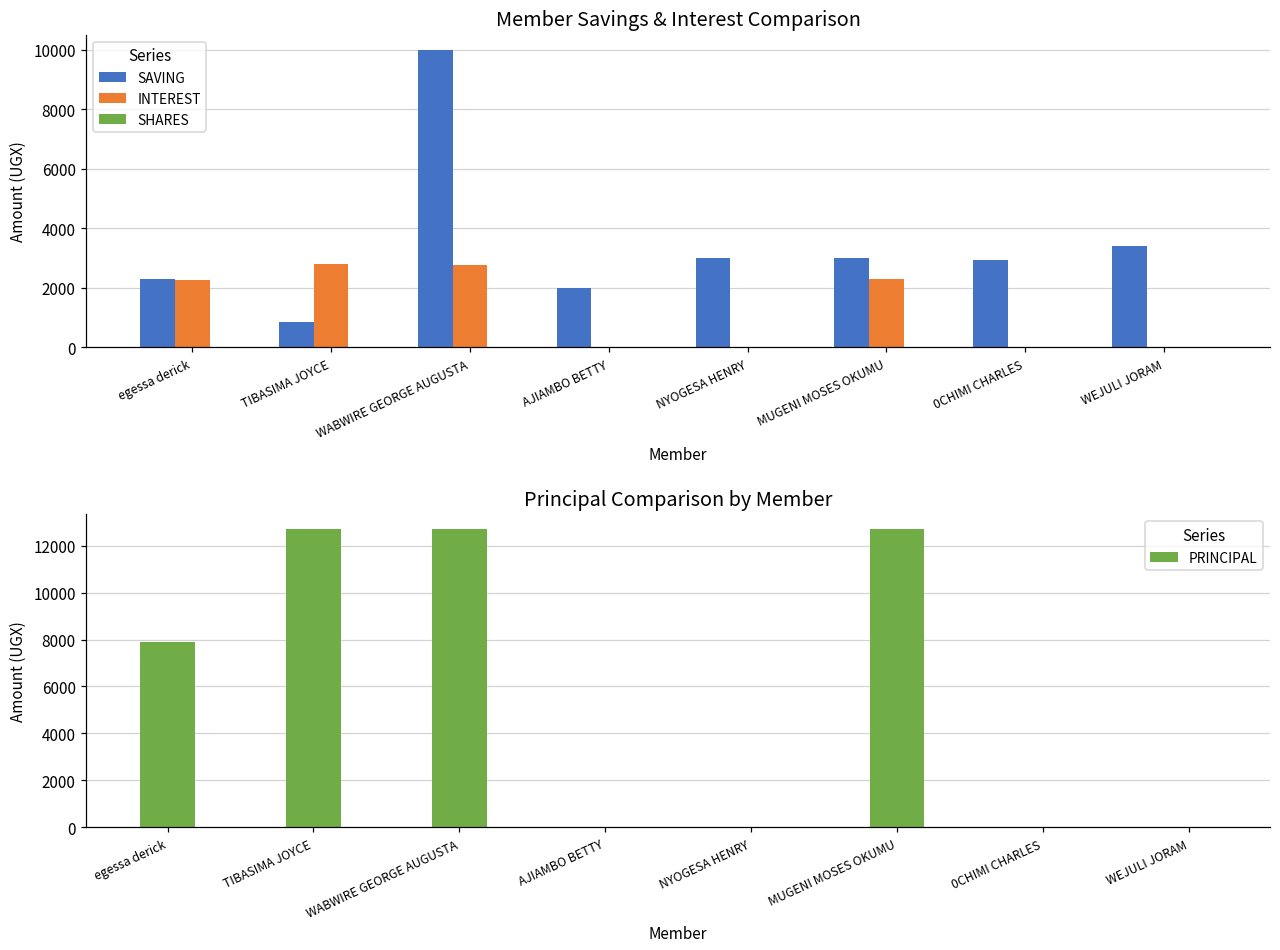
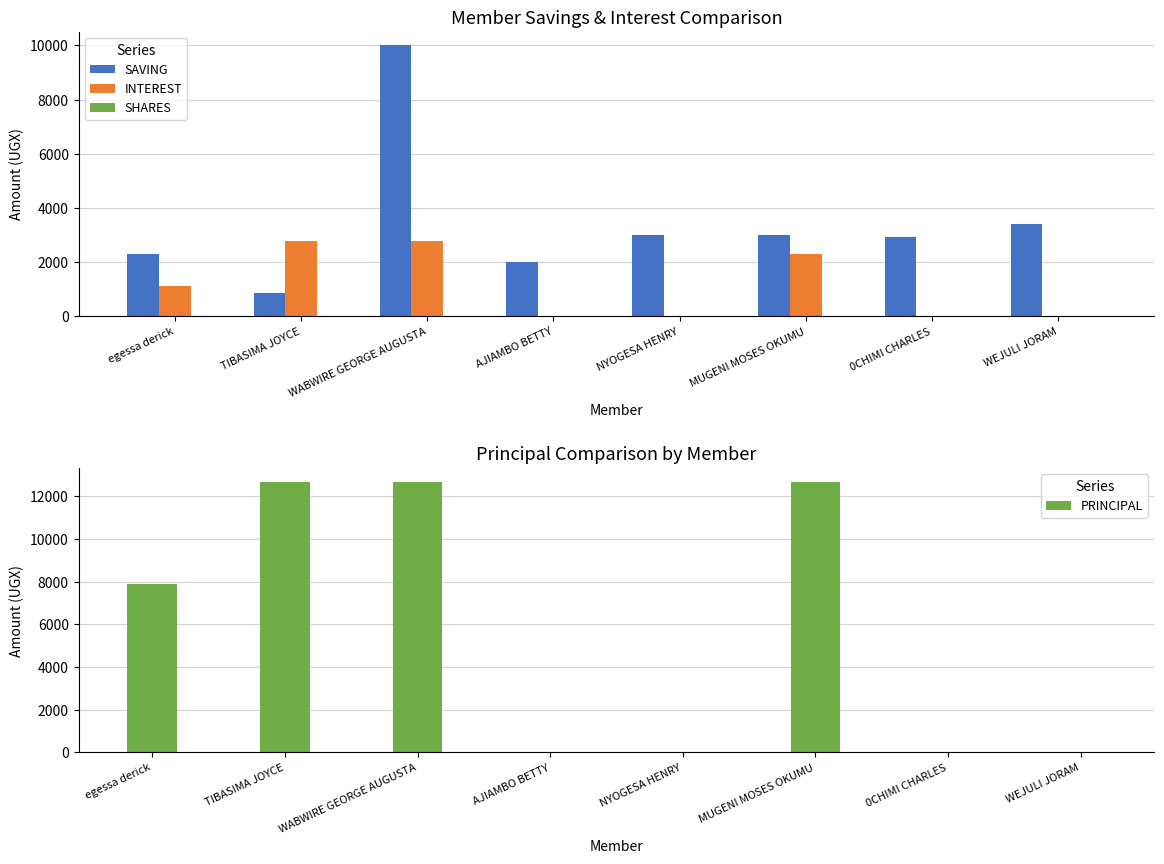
Member Savings & Interest Comparison, INTEREST, egessa derick: 2300 -> 1100
